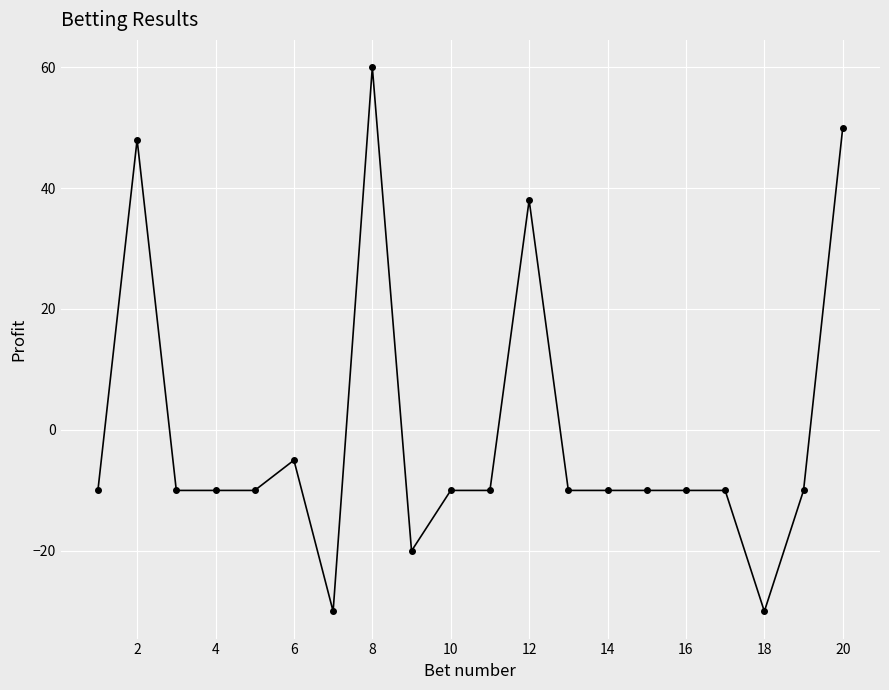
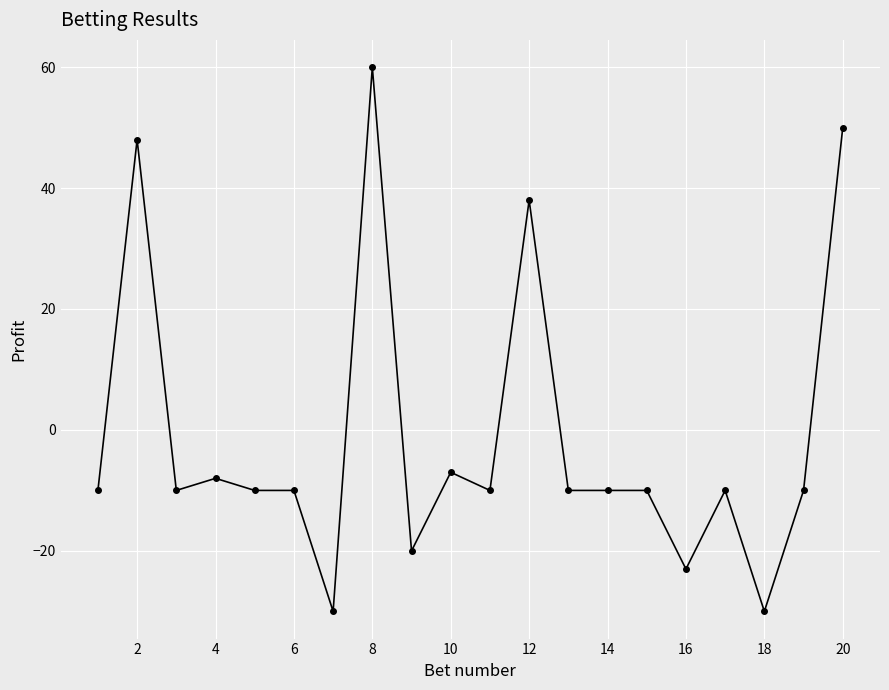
4: -10 -> -8
6: -5 -> -10
10: -10 -> -7
16: -10 -> -23
